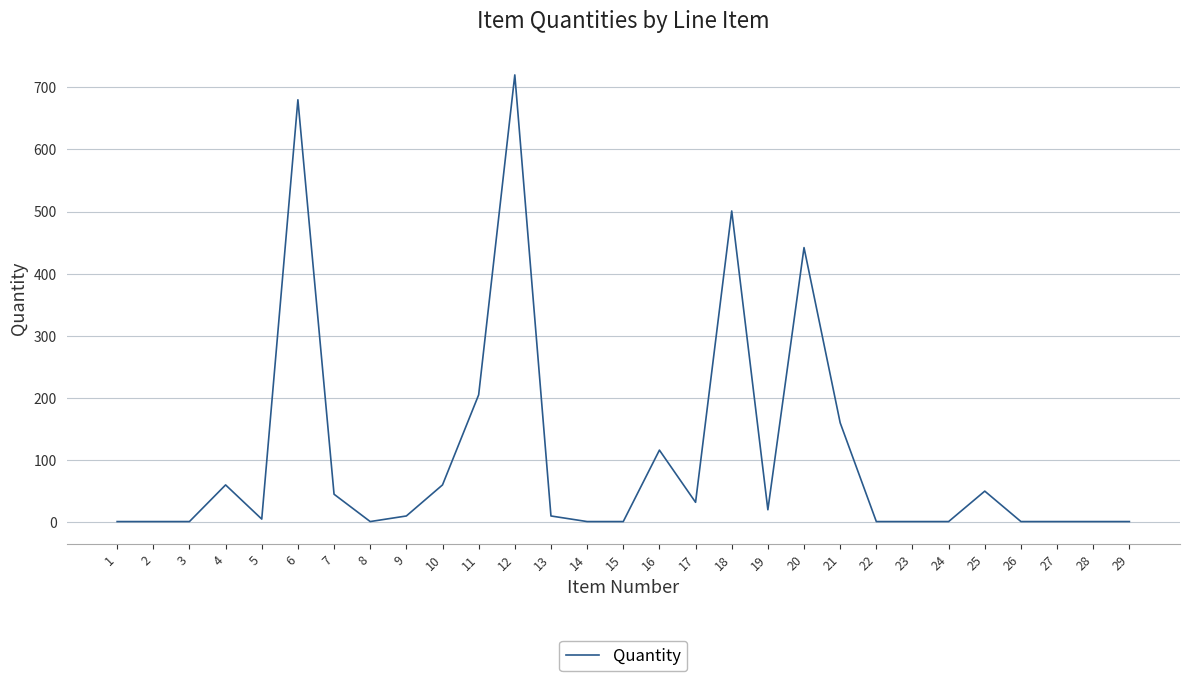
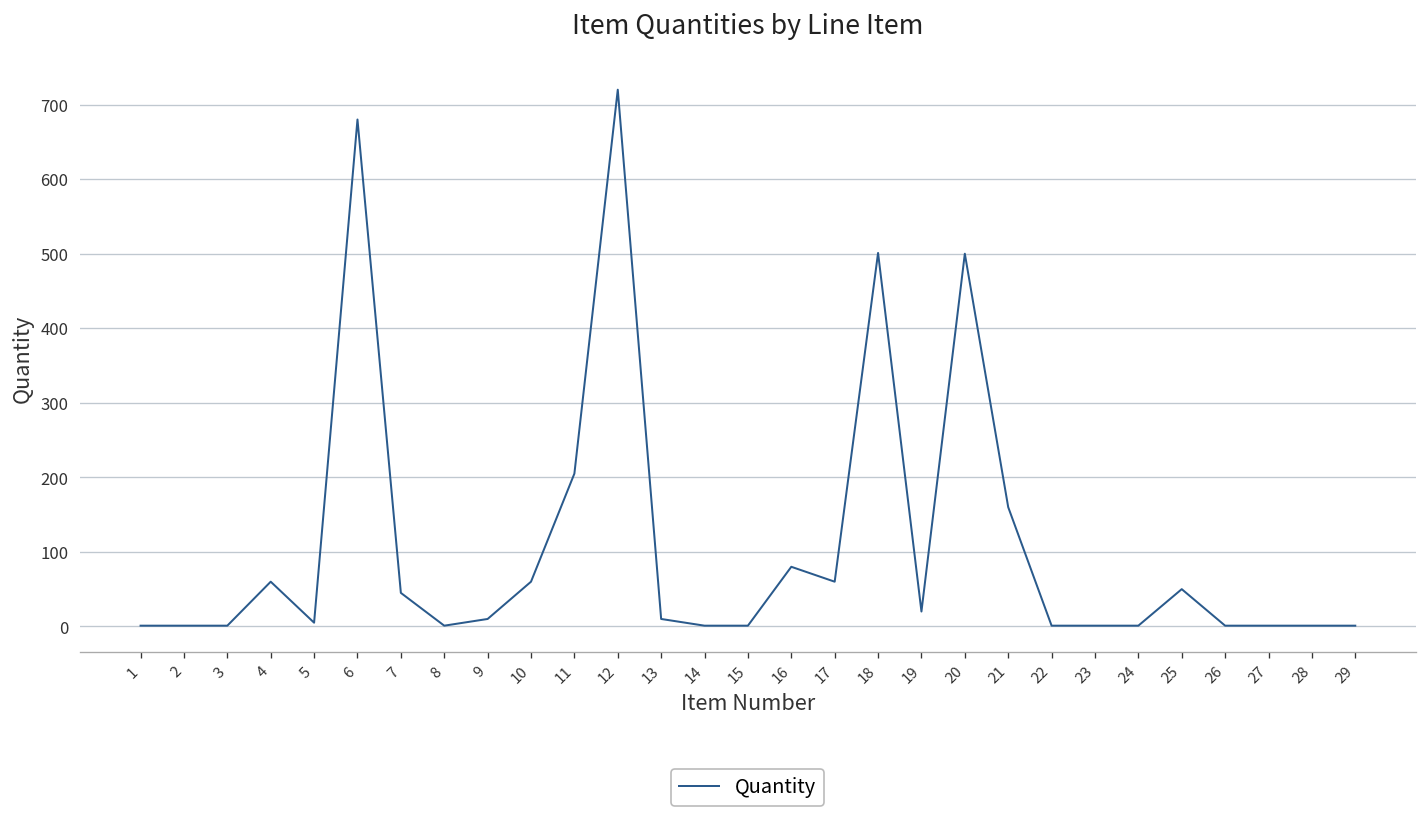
16: 120 -> 80
17: 30 -> 60
20: 440 -> 500
